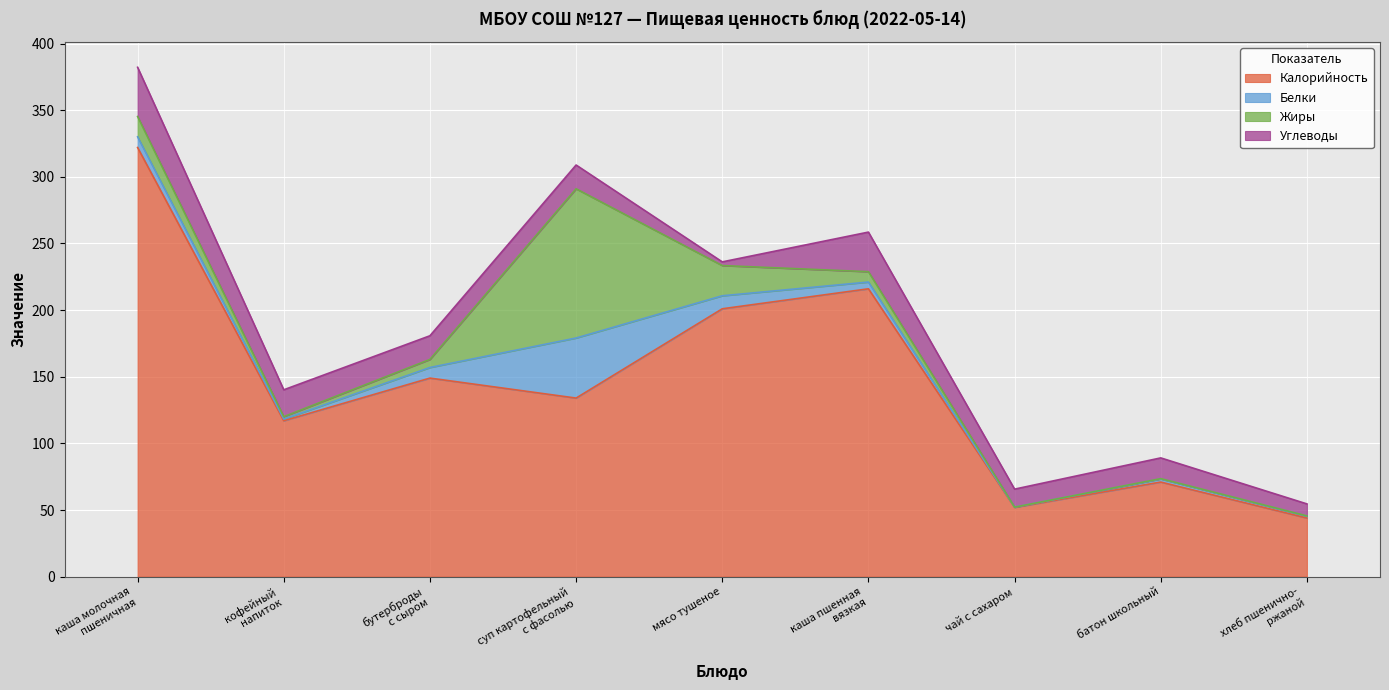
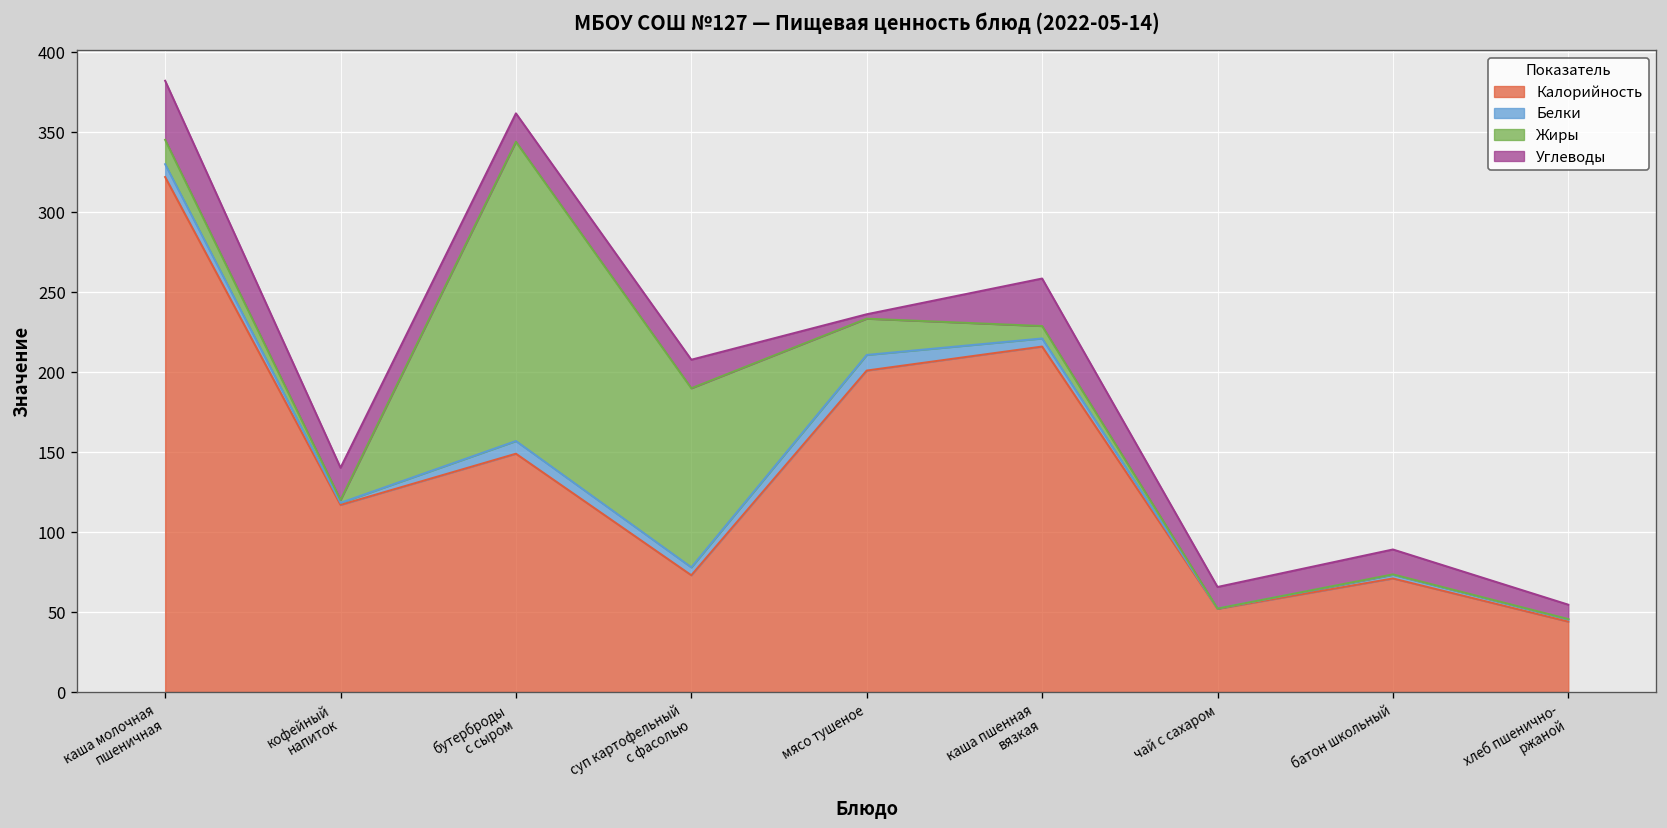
Жиры, бутерброды с сыром: 6 -> 187
Калорийность, суп картофельный с фасолью: 134 -> 73
Белки, суп картофельный с фасолью: 45 -> 5
